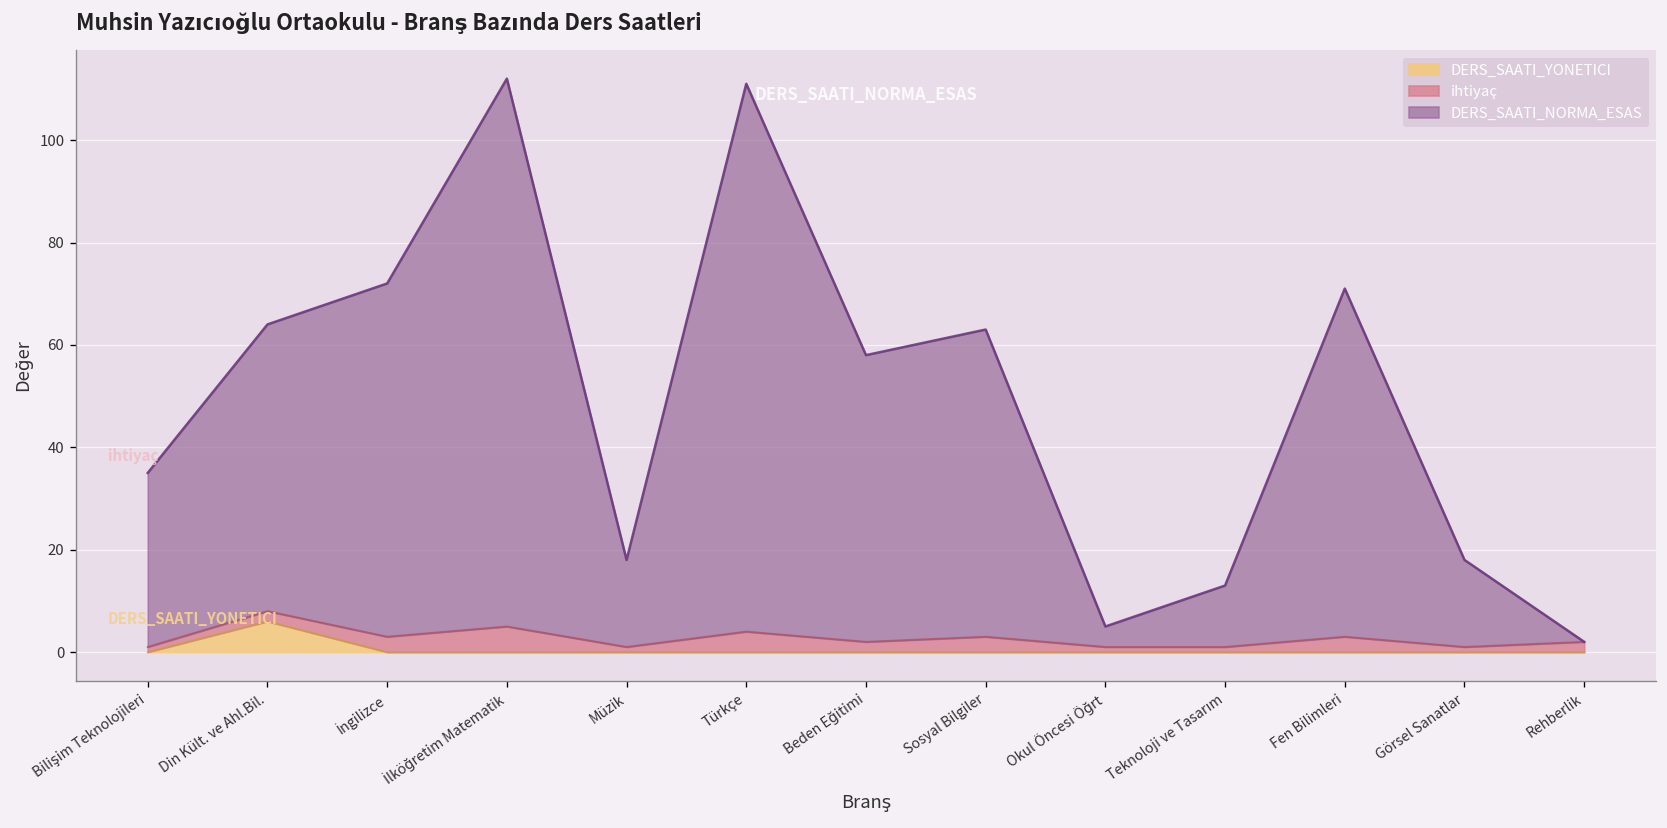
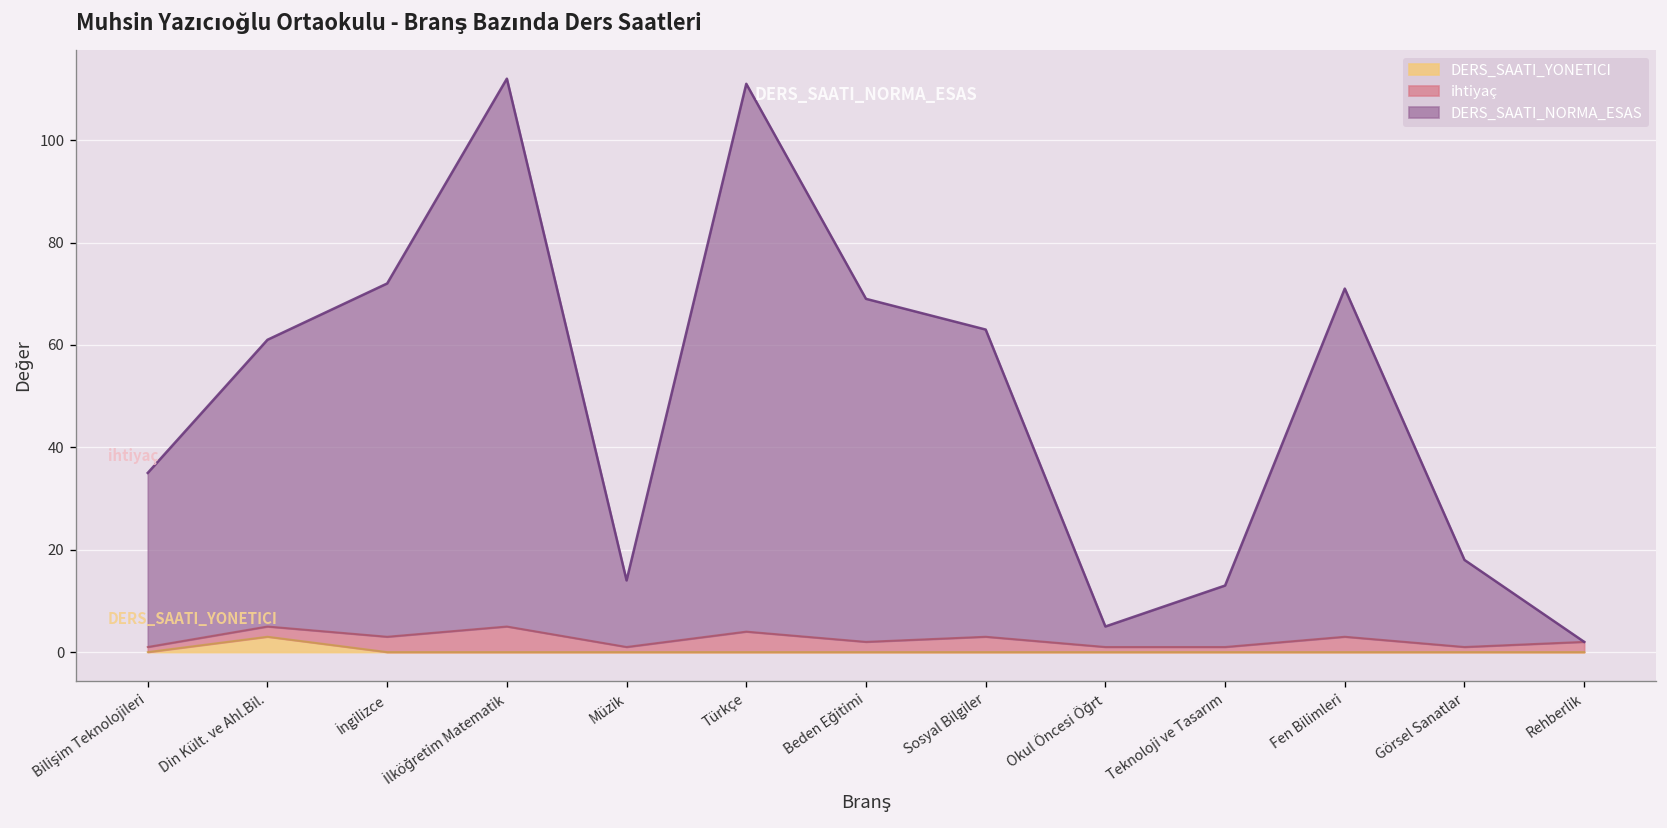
DERS_SAATI_YONETICI, Din Kült. ve Ahl.Bil.: 6 -> 3
DERS_SAATI_NORMA_ESAS, Müzik: 17 -> 13
DERS_SAATI_NORMA_ESAS, Beden Eğitimi: 56 -> 67
